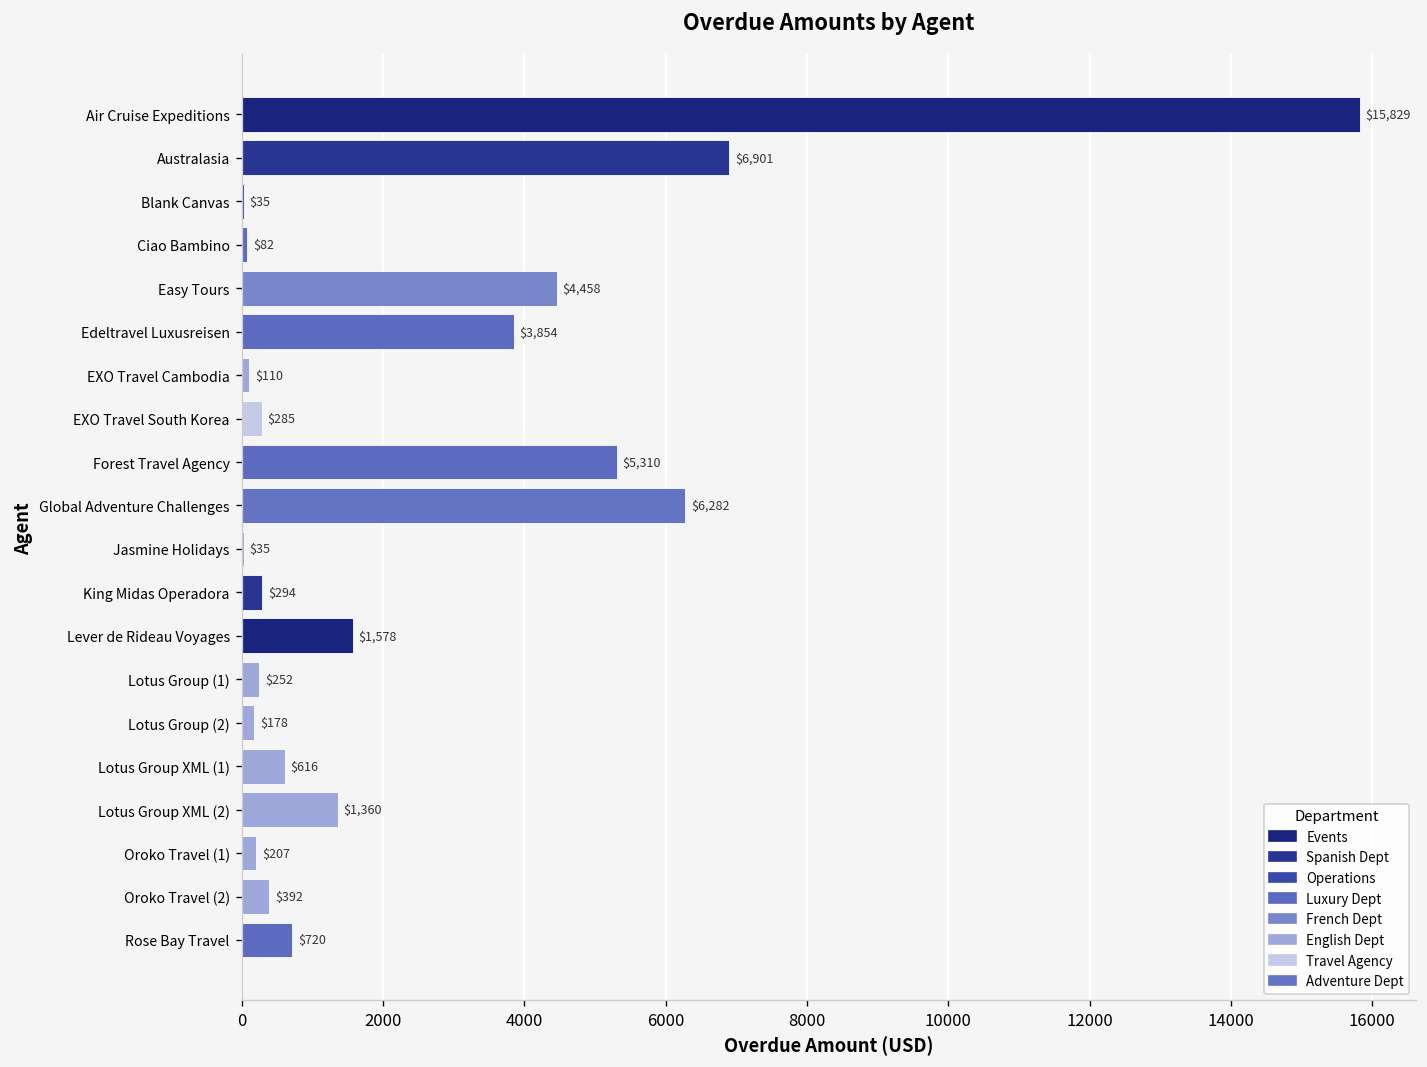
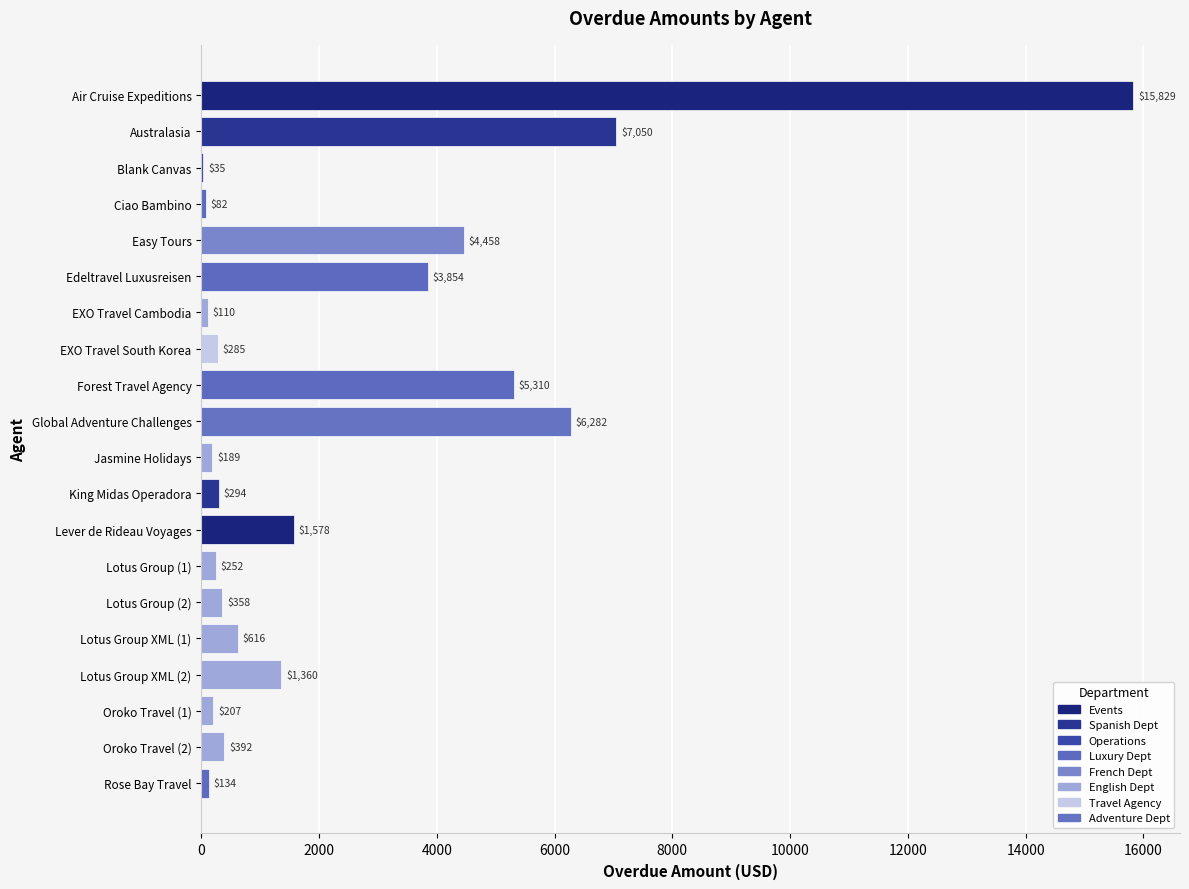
Australasia: $6,901 -> $7,050
Jasmine Holidays: $35 -> $189
Lotus Group (2): $178 -> $358
Rose Bay Travel: $720 -> $134
